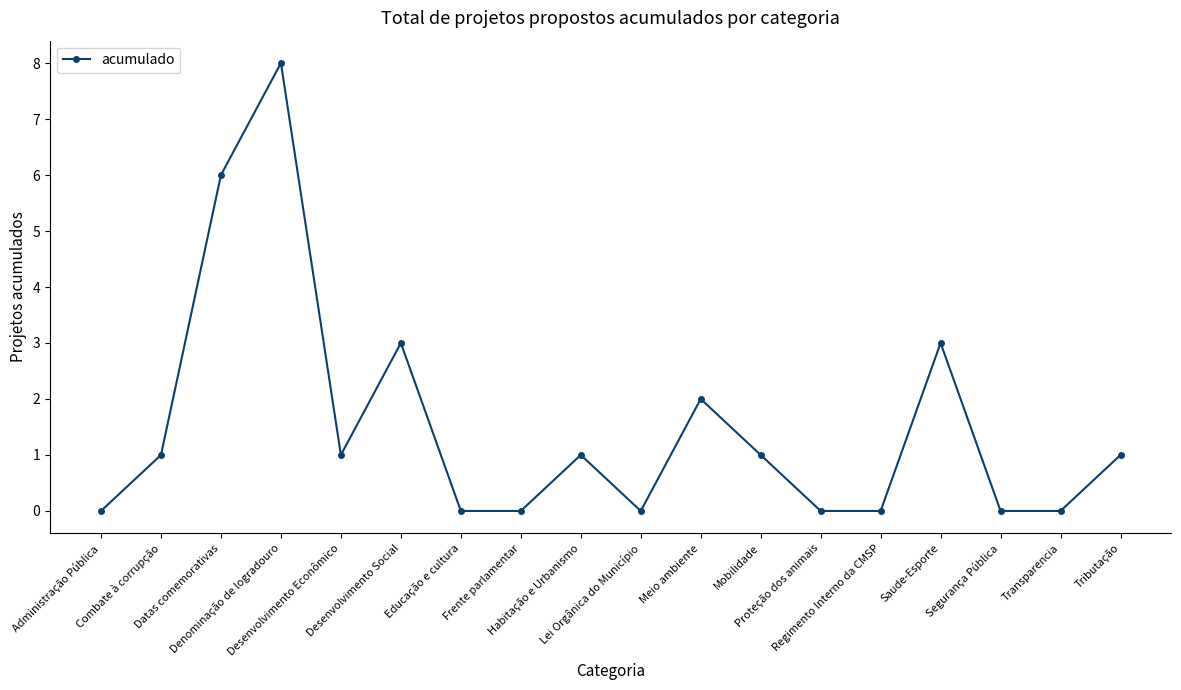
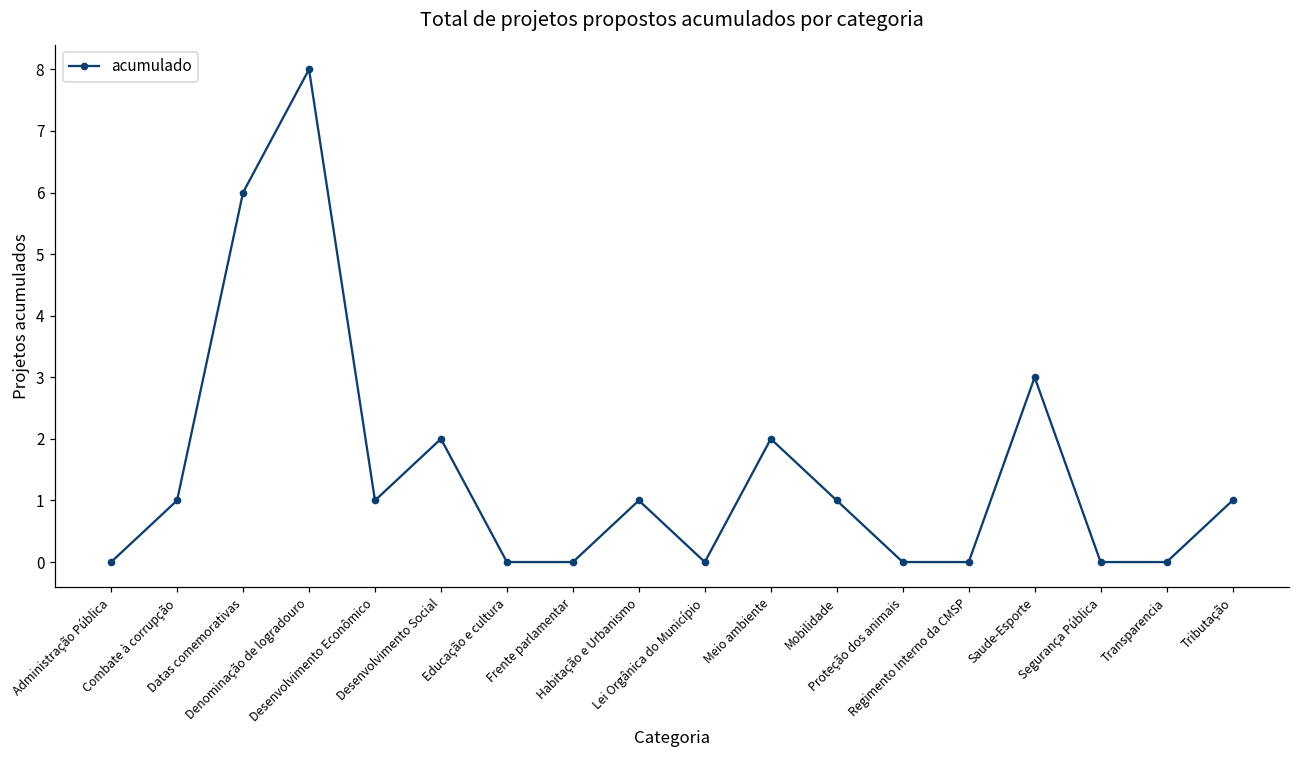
Desenvolvimento Social: 3 -> 2
